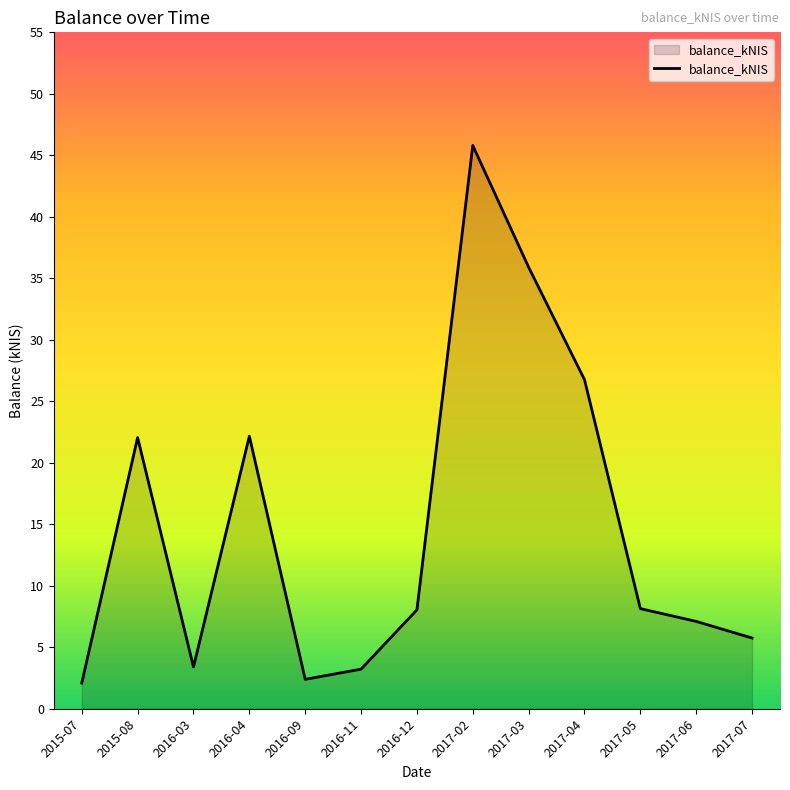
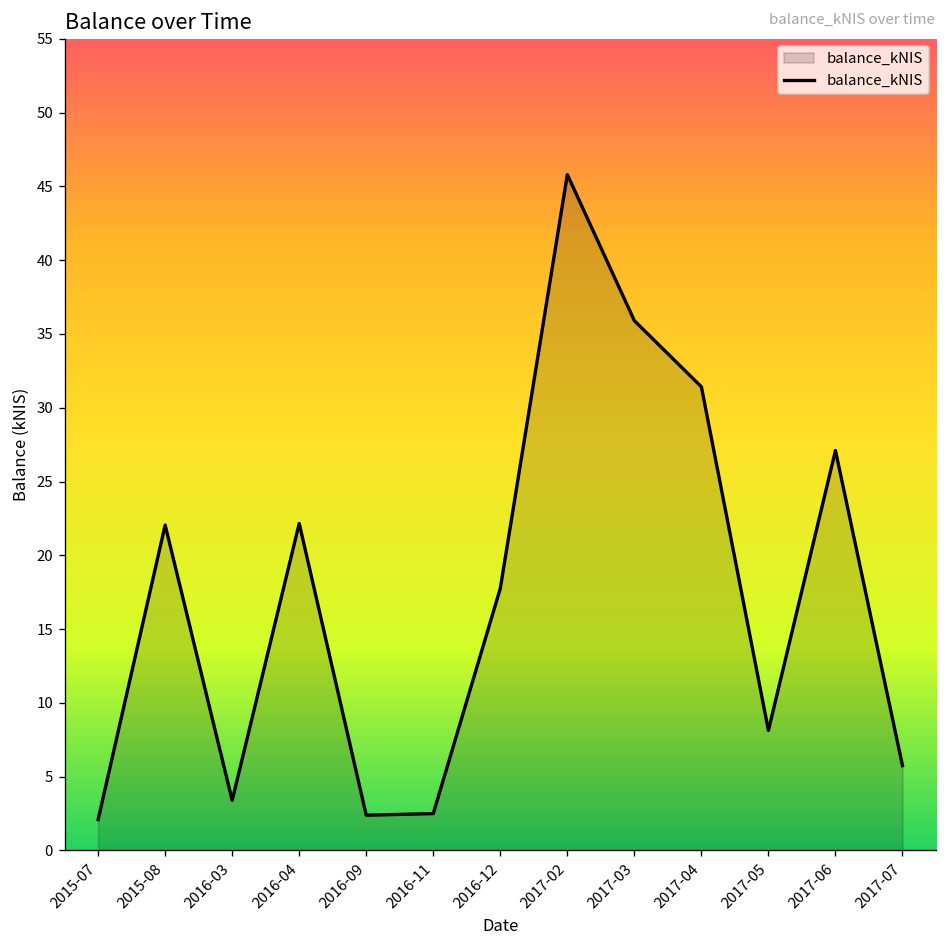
2016-11: 3.2 -> 2.5
2016-12: 8.0 -> 17.8
2017-04: 26.8 -> 31.4
2017-06: 7.1 -> 27.1
